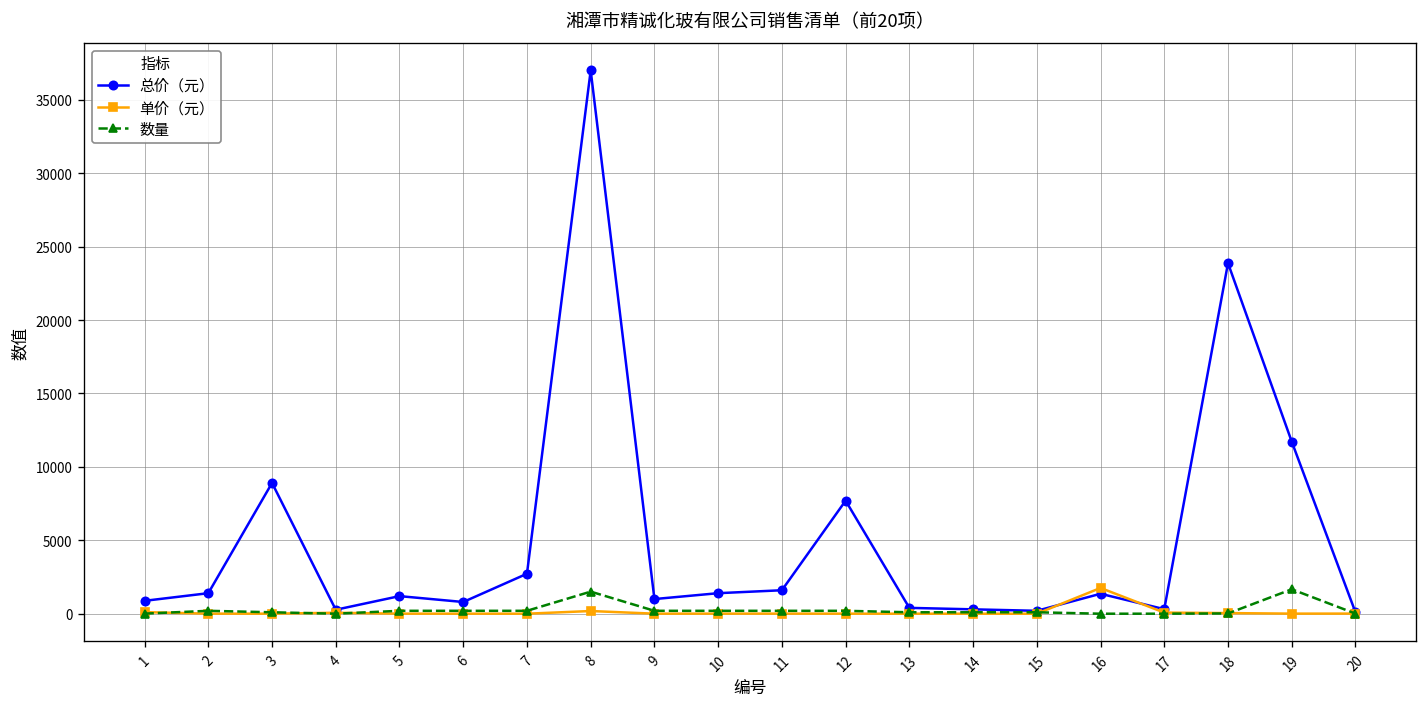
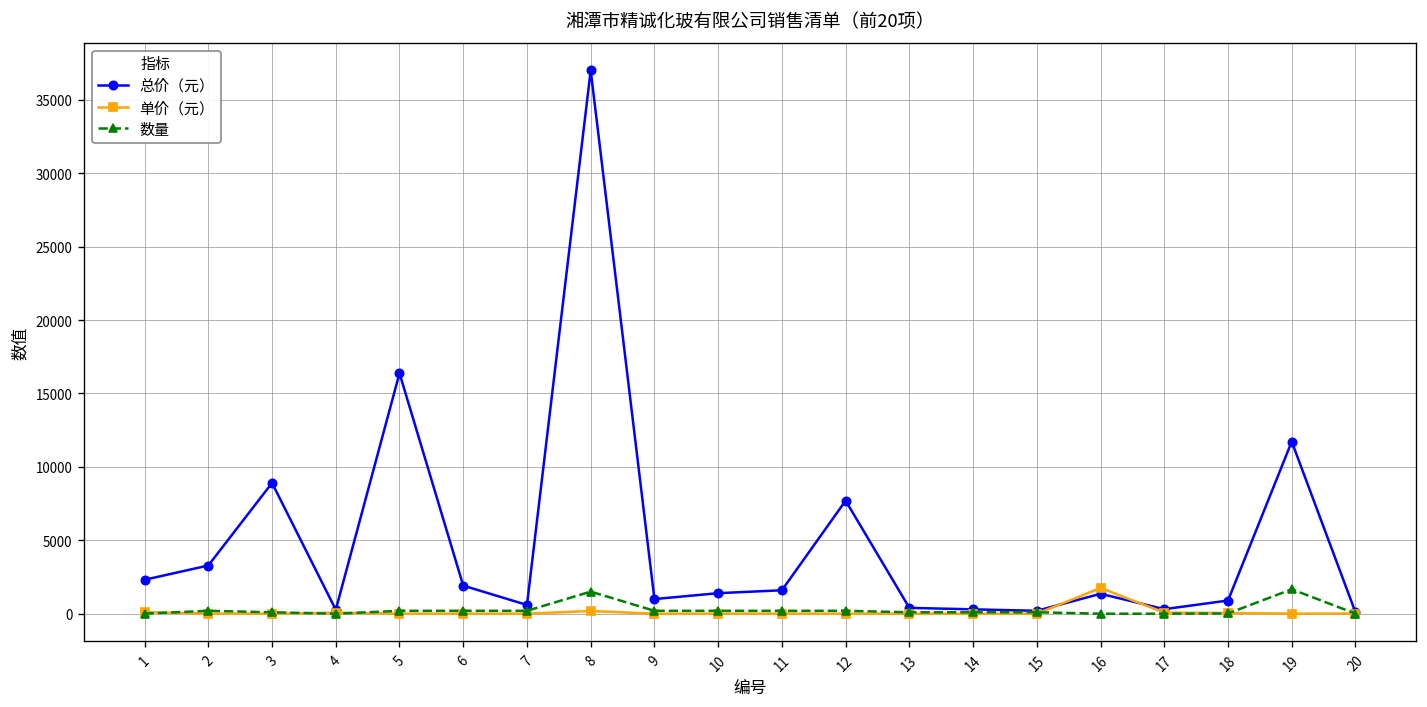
总价（元）, 1: 900 -> 2300
总价（元）, 2: 1400 -> 3300
总价（元）, 5: 1200 -> 16400
总价（元）, 6: 800 -> 1900
总价（元）, 7: 2700 -> 600
总价（元）, 18: 23900 -> 900
